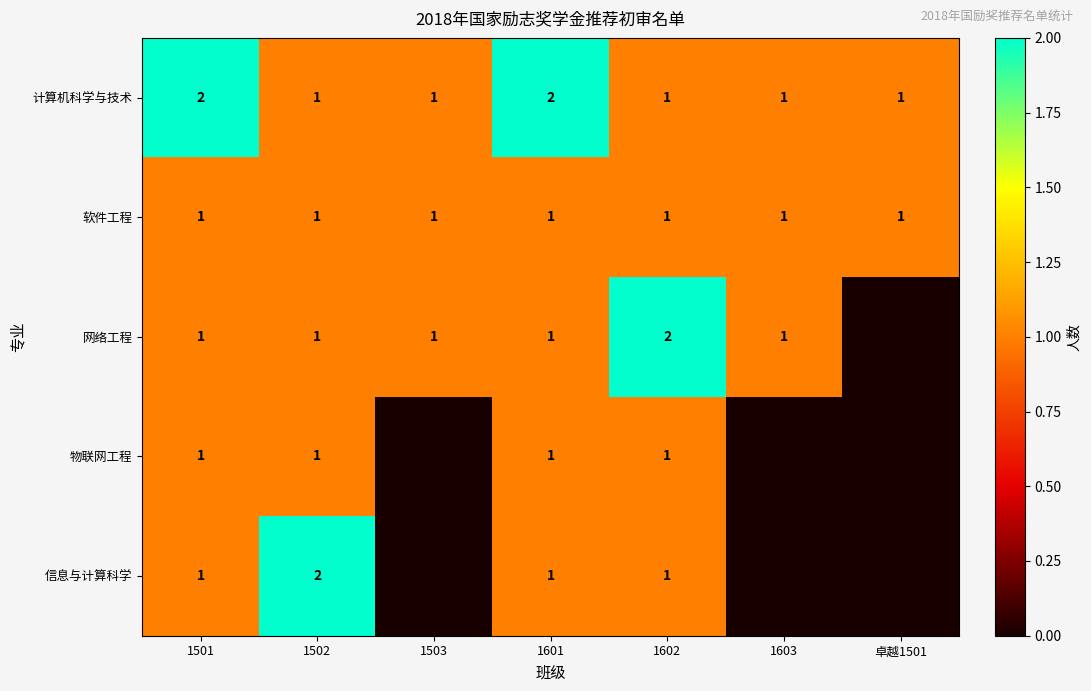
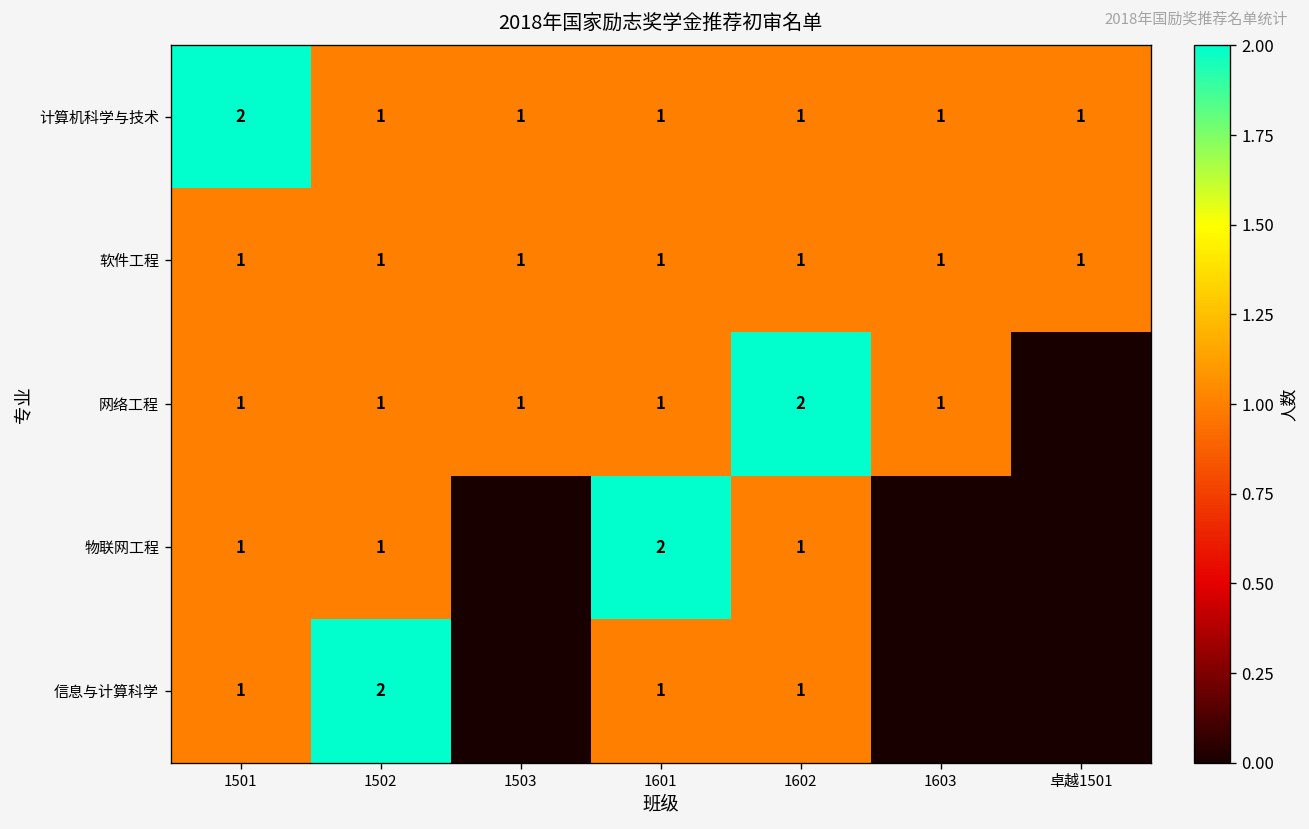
计算机科学与技术, 1601: 2 -> 1
物联网工程, 1601: 1 -> 2
